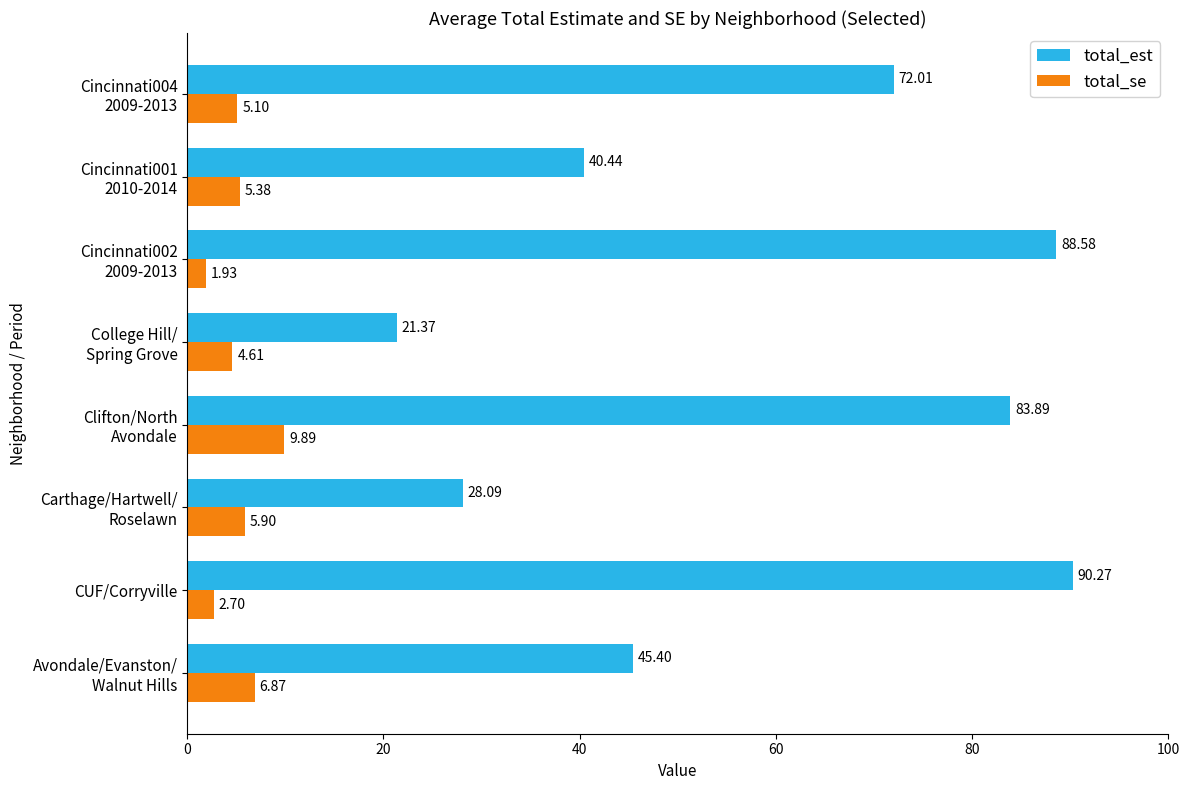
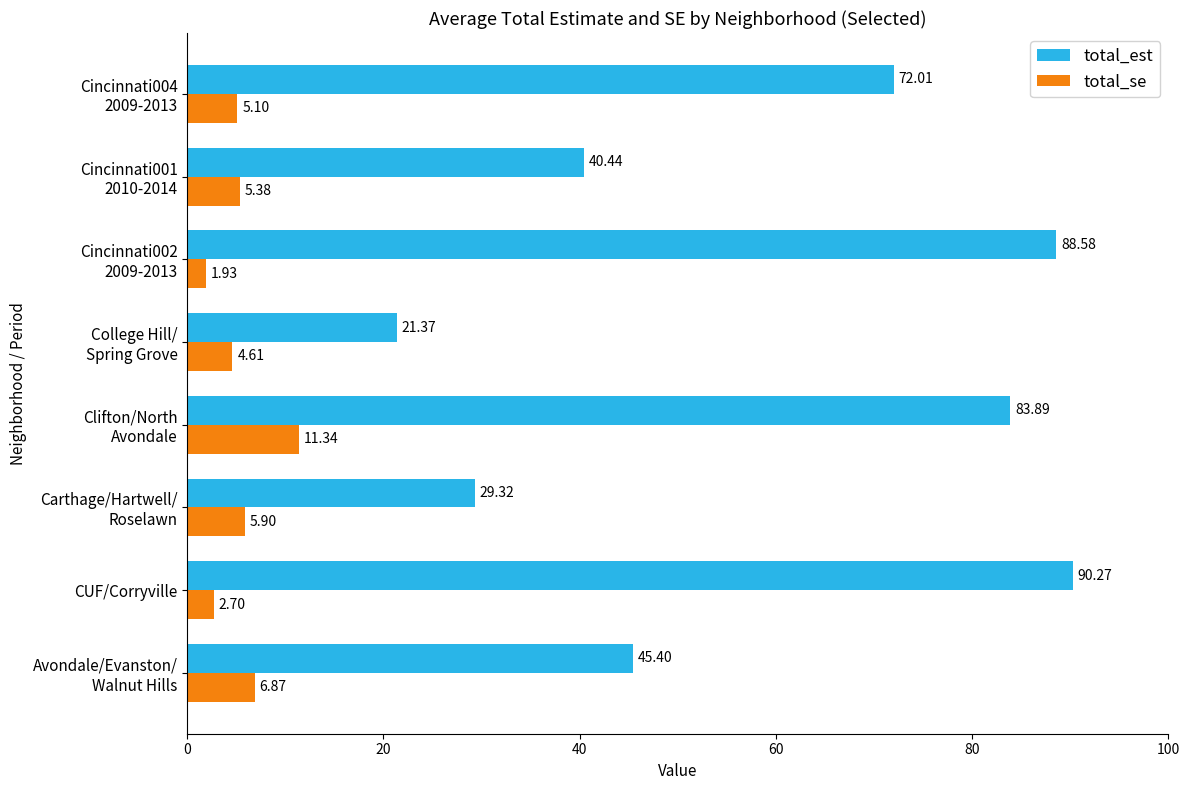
total_se, Clifton/North Avondale: 9.89 -> 11.34
total_est, Carthage/Hartwell/ Roselawn: 28.09 -> 29.32
